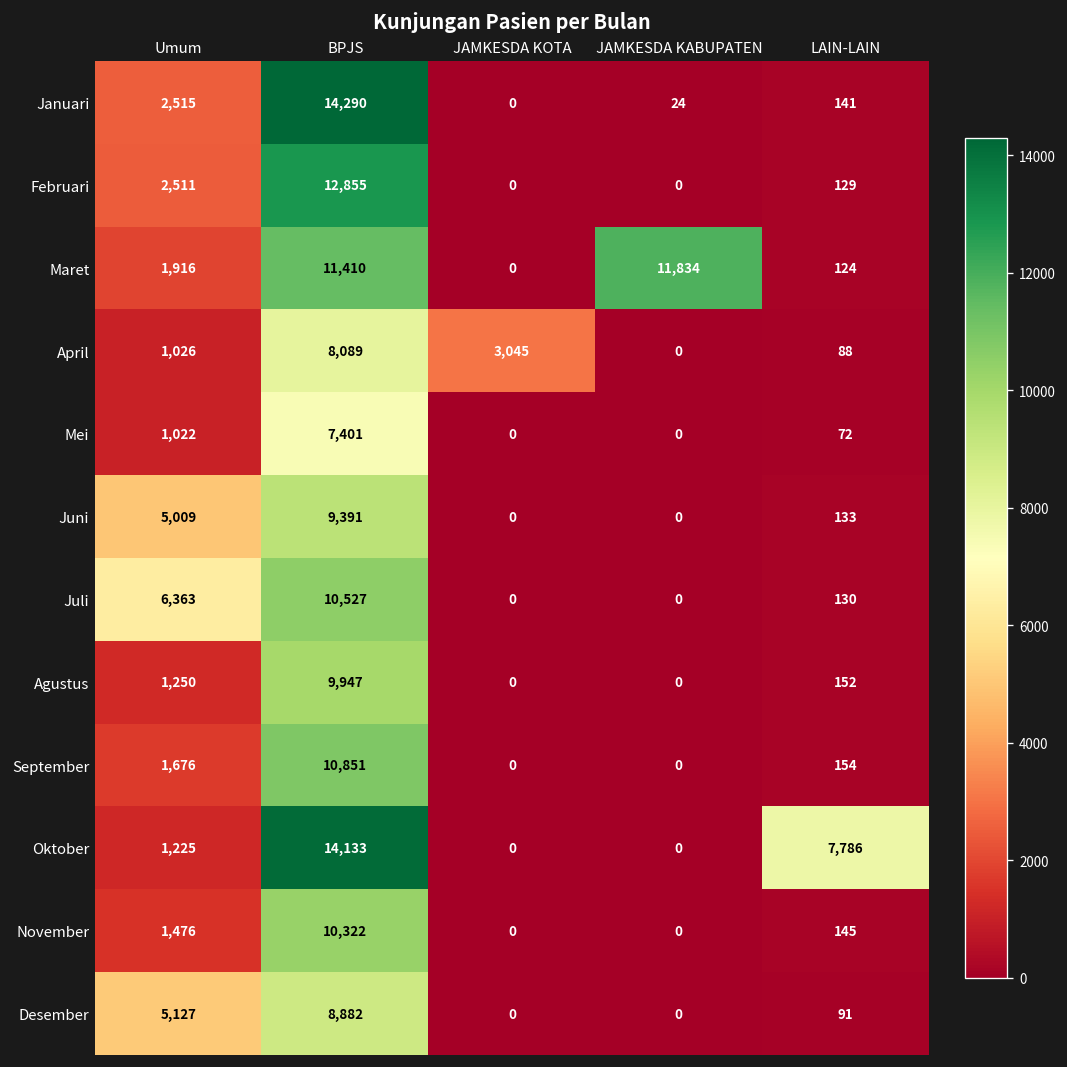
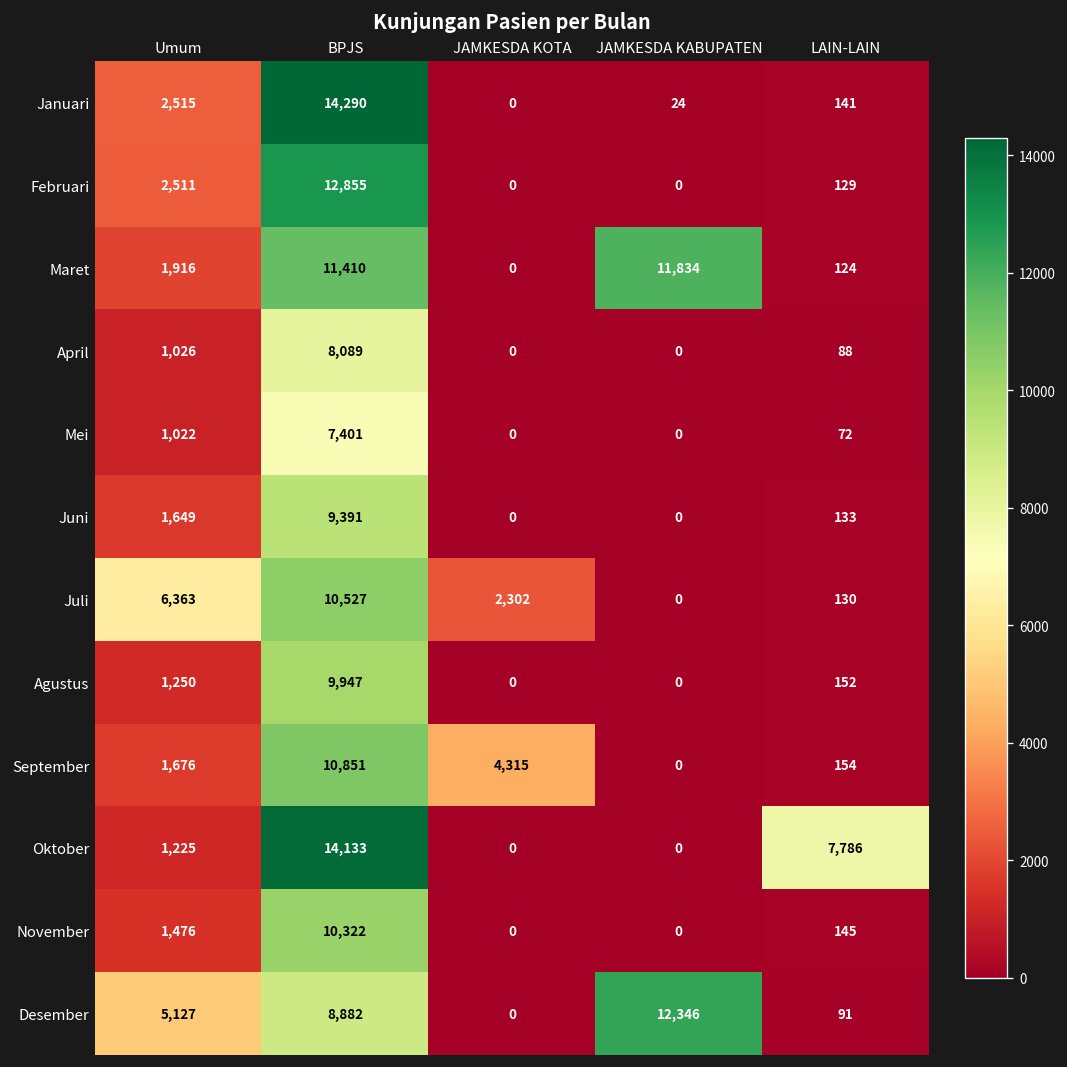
April, JAMKESDA KOTA: 3,045 -> 0
Juni, Umum: 5,009 -> 1,649
Juli, JAMKESDA KOTA: 0 -> 2,302
September, JAMKESDA KOTA: 0 -> 4,315
Desember, JAMKESDA KABUPATEN: 0 -> 12,346
